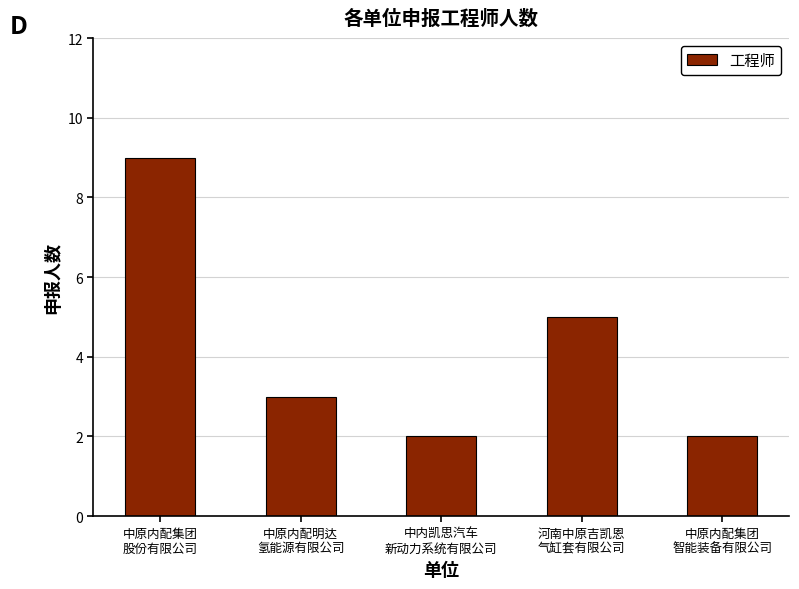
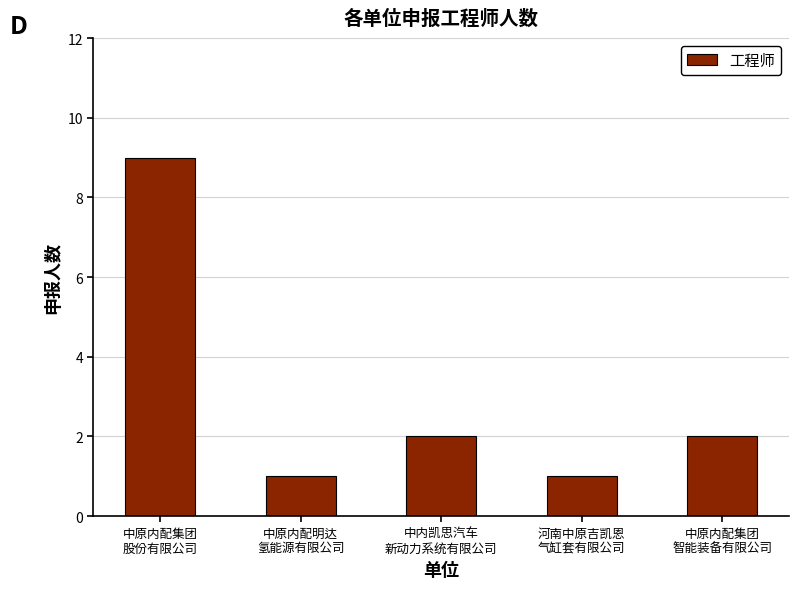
中原内配明达 氢能源有限公司: 3 -> 1
河南中原吉凯恩 气缸套有限公司: 5 -> 1
